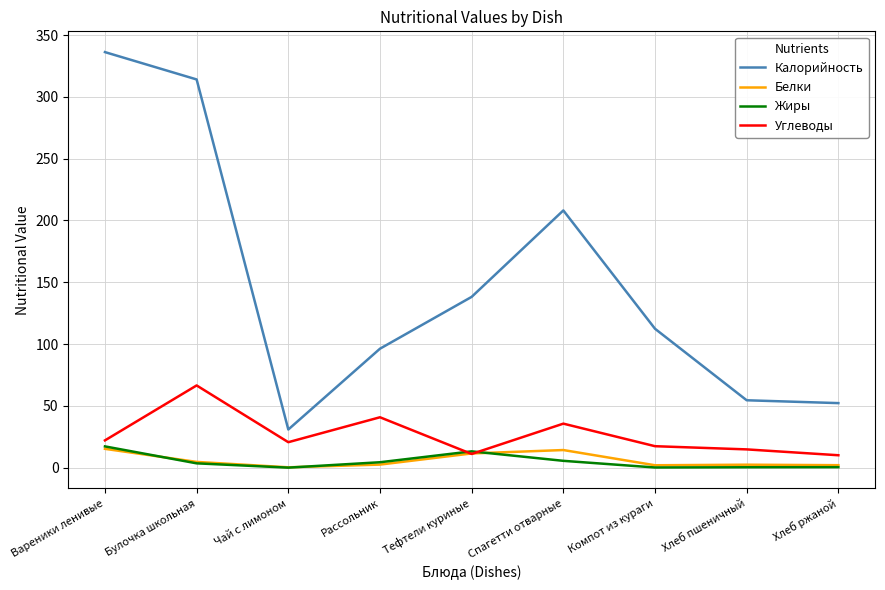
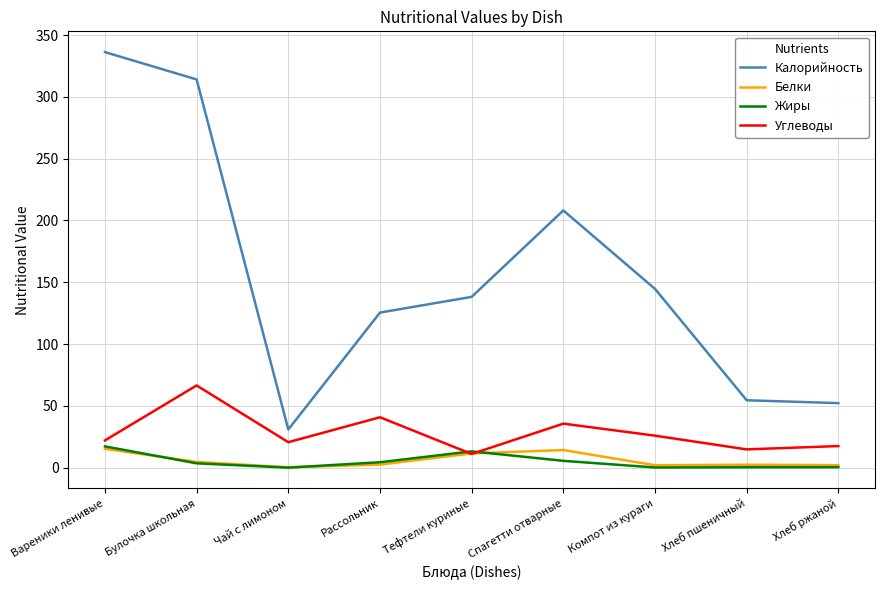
Калорийность, Рассольник: 96 -> 125
Калорийность, Компот из кураги: 112 -> 145
Углеводы, Компот из кураги: 17 -> 26
Углеводы, Хлеб ржаной: 10 -> 17
